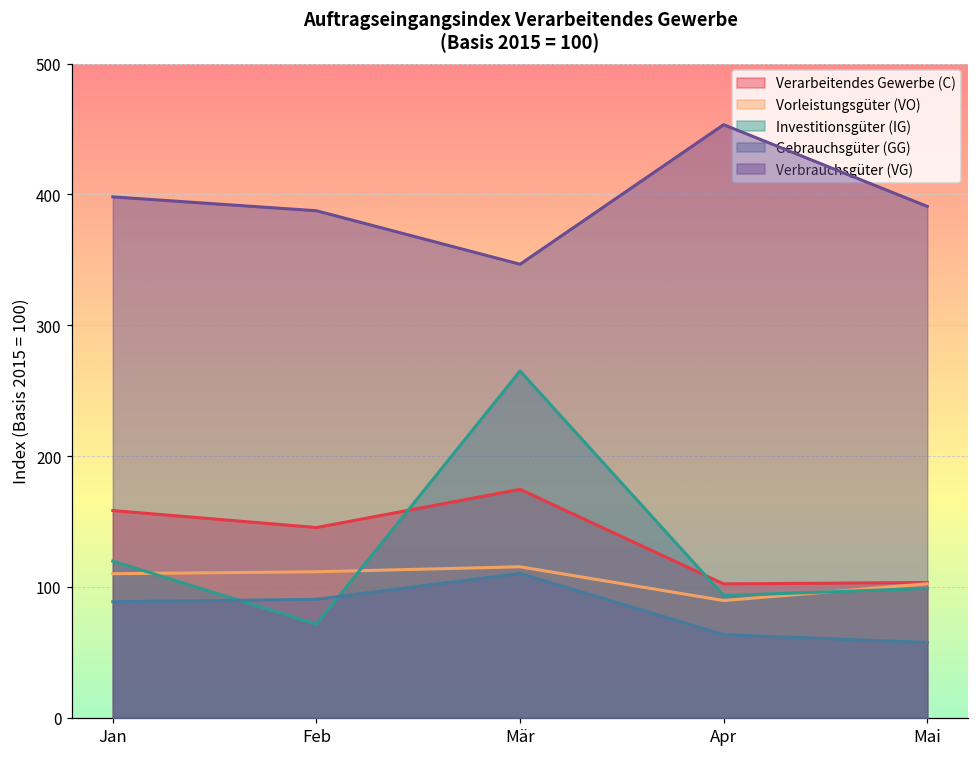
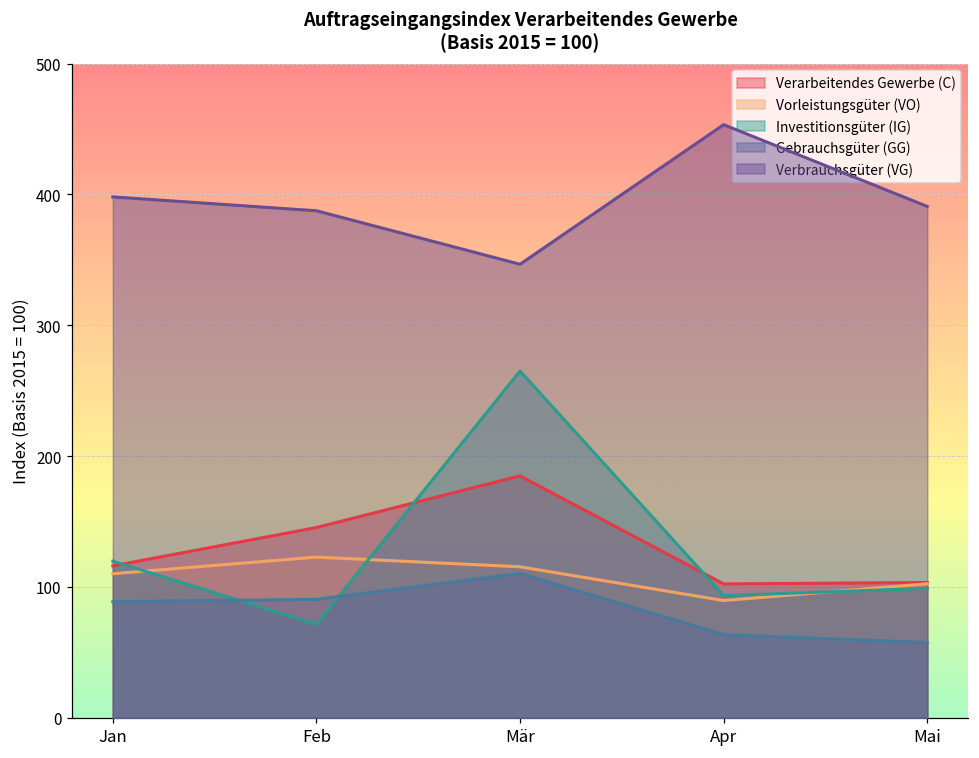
Verarbeitendes Gewerbe (C), Jan: 158 -> 116
Vorleistungsgüter (VO), Feb: 112 -> 123
Verarbeitendes Gewerbe (C), Mär: 175 -> 185
